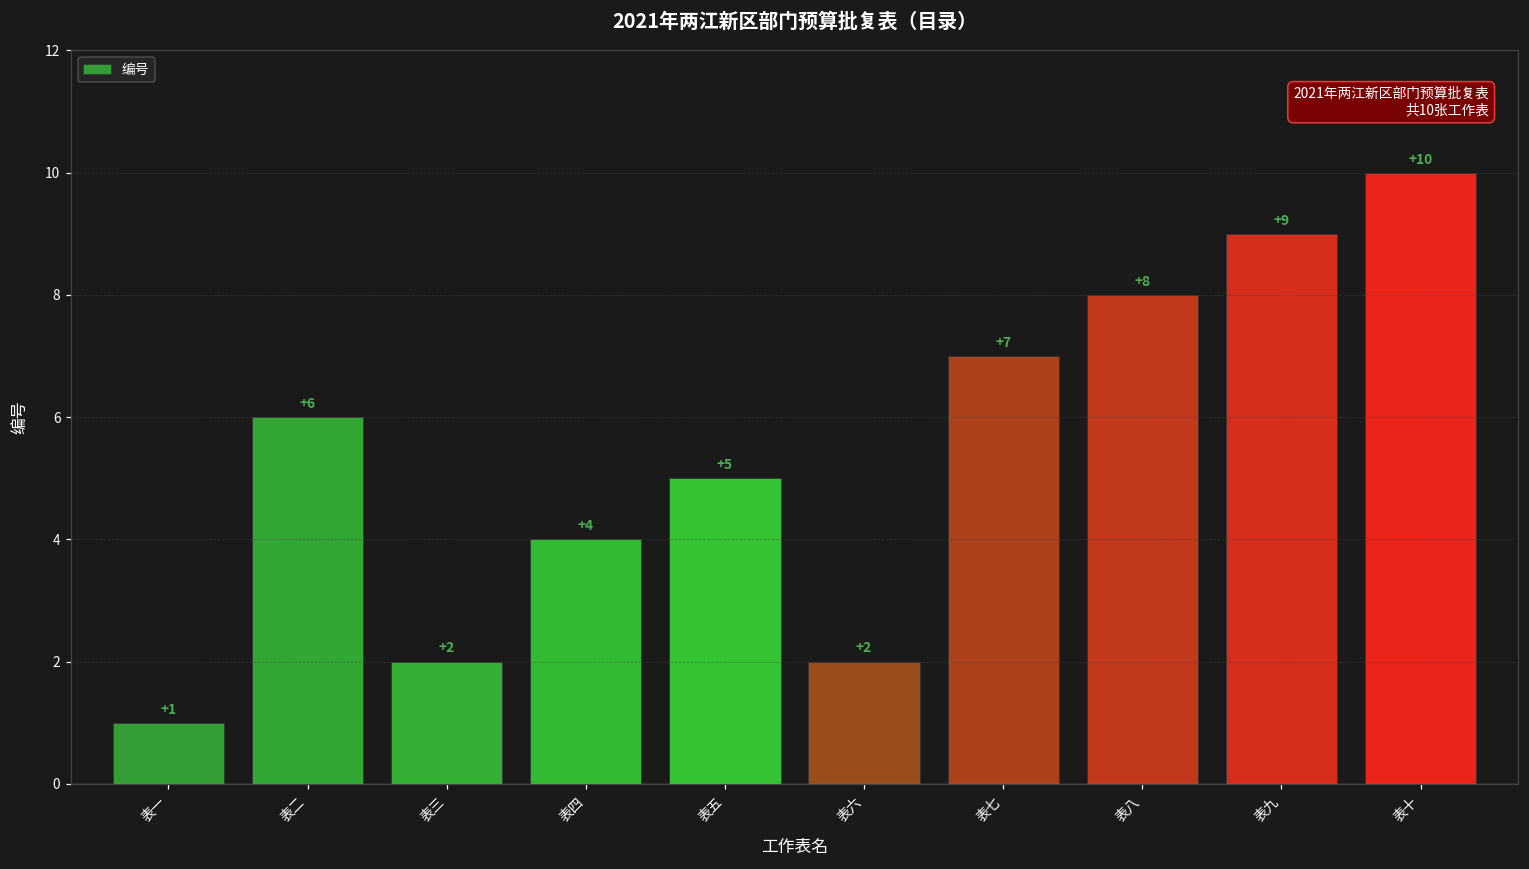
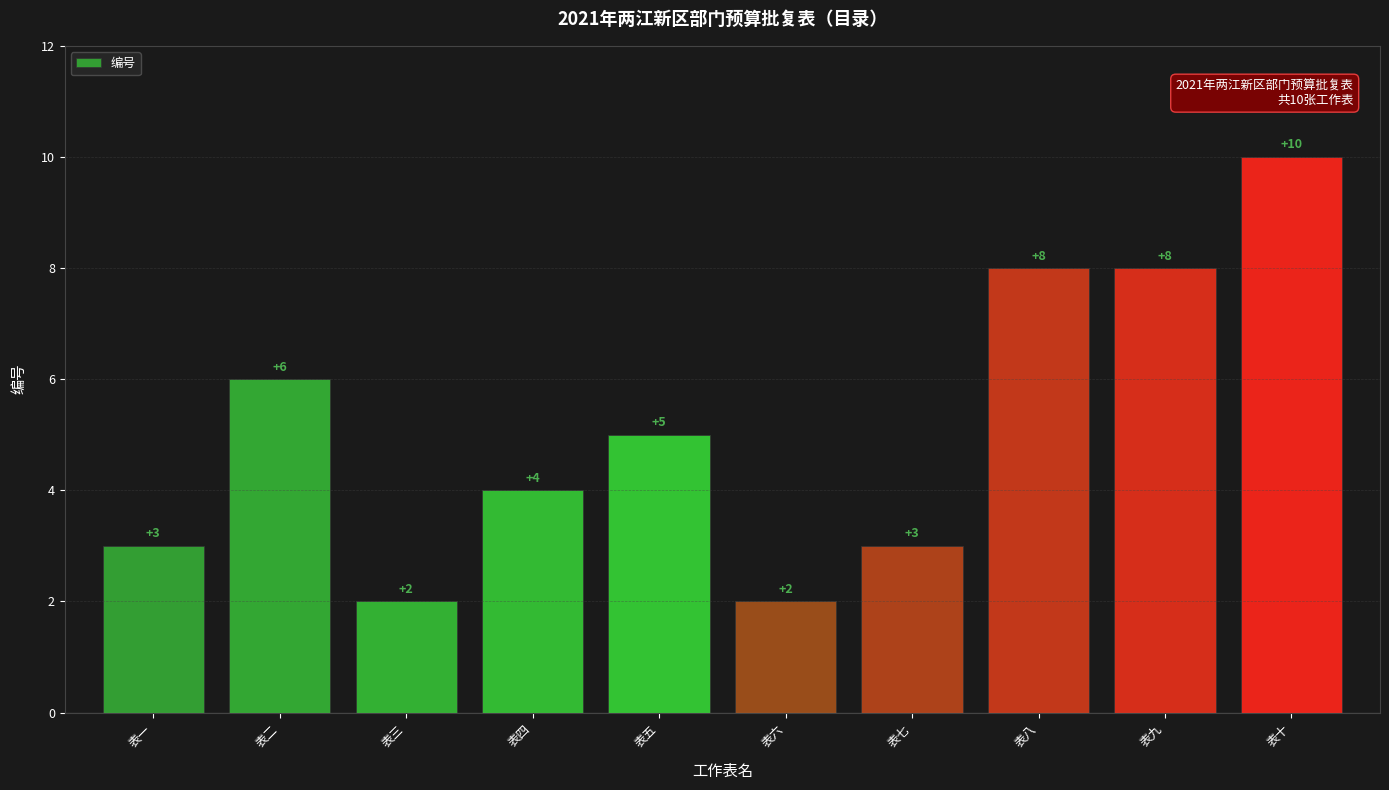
表一: +1 -> +3
表七: +7 -> +3
表九: +9 -> +8
